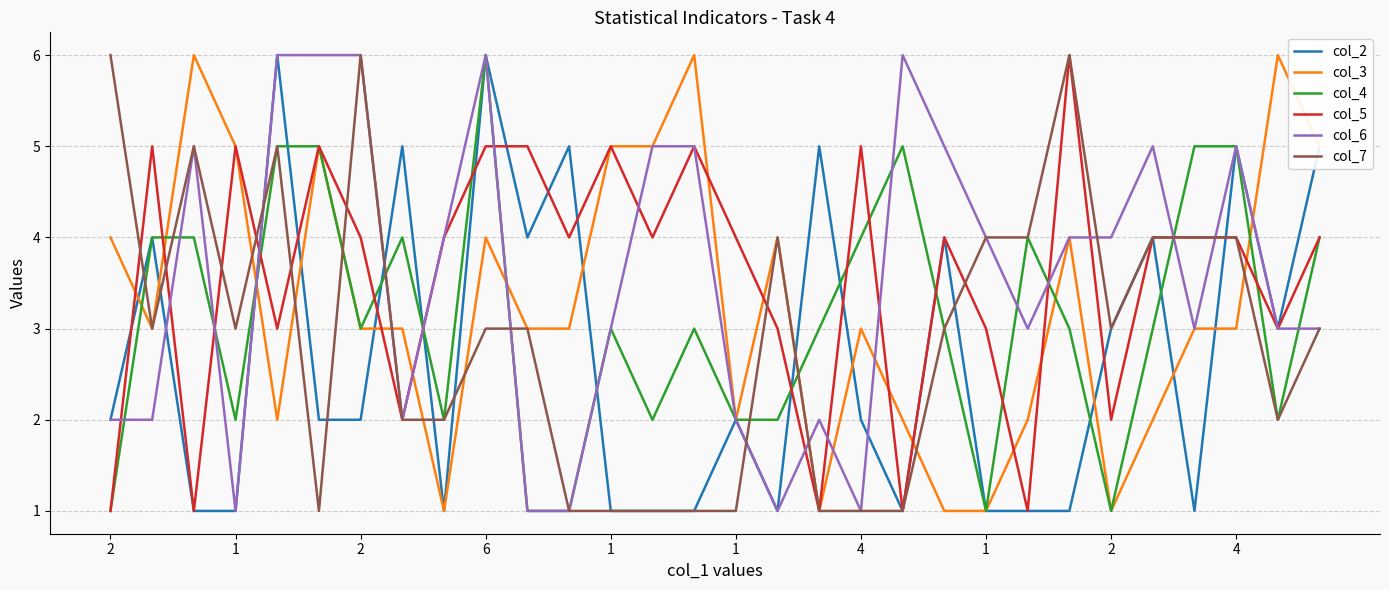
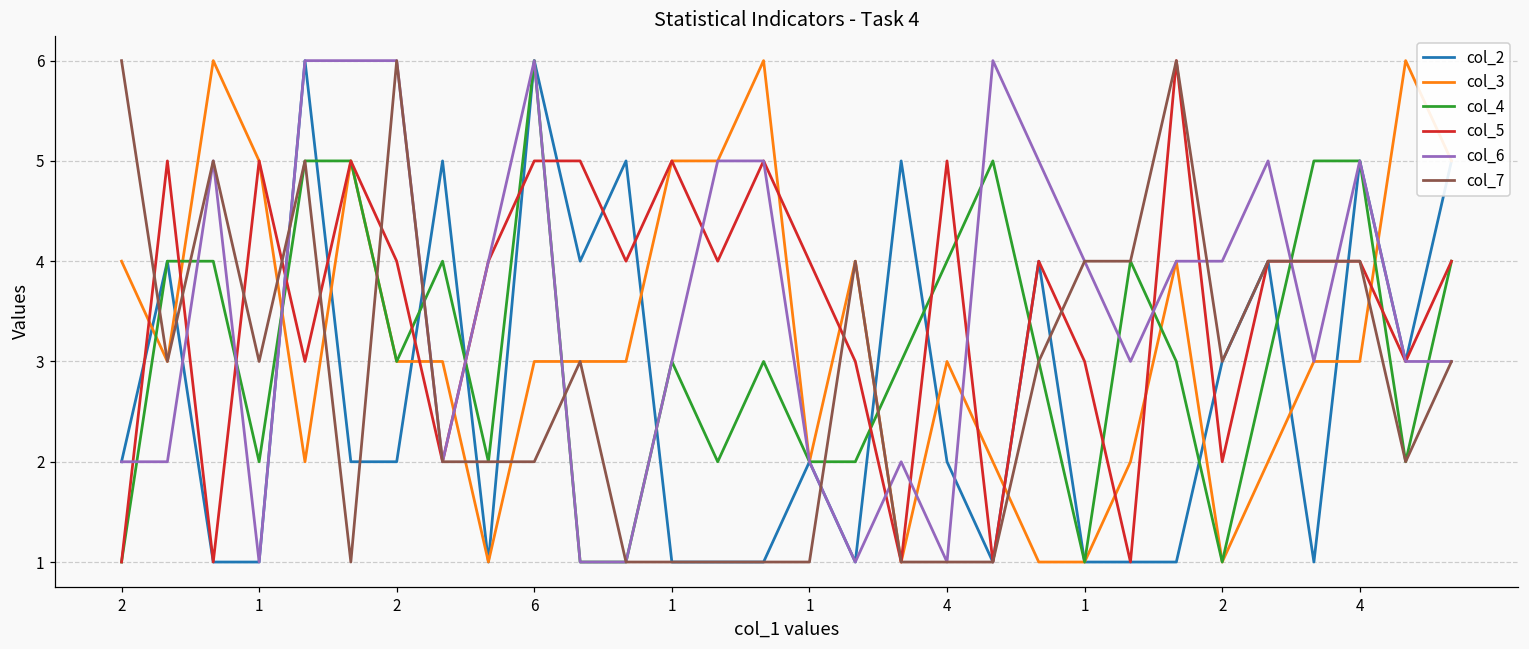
col_3, 6: 4 -> 3
col_7, 6: 3 -> 2
